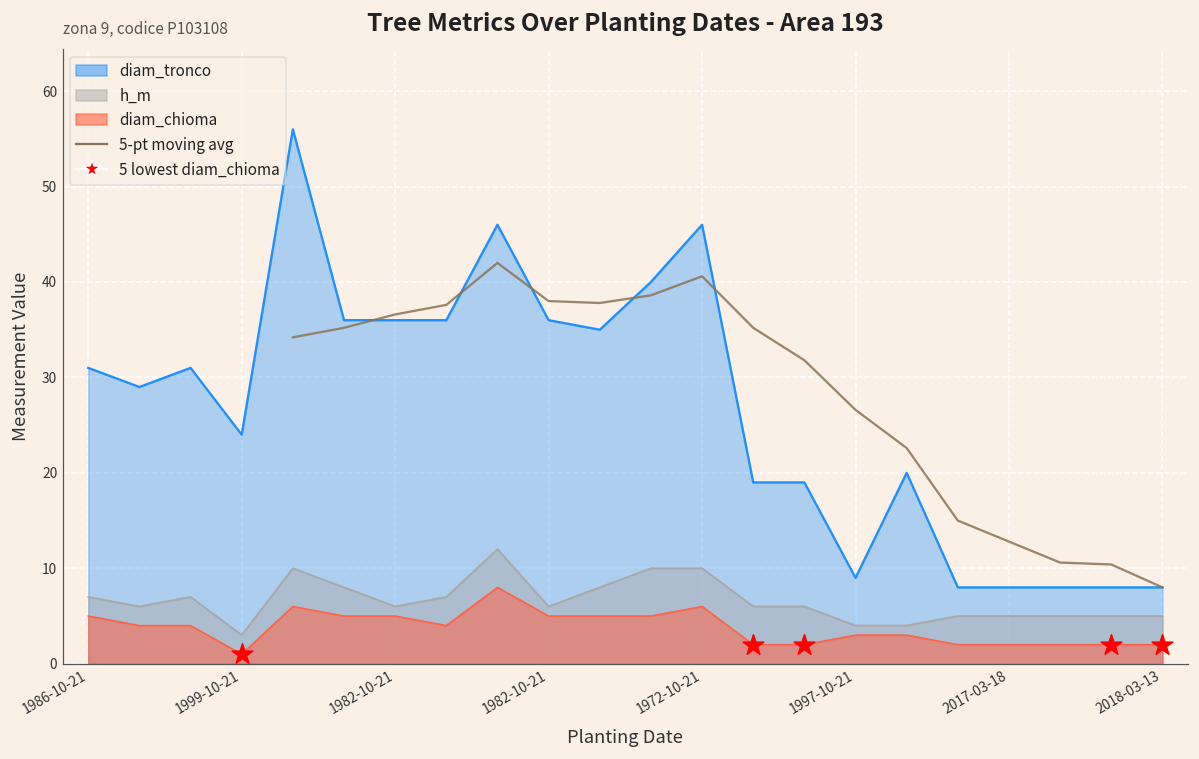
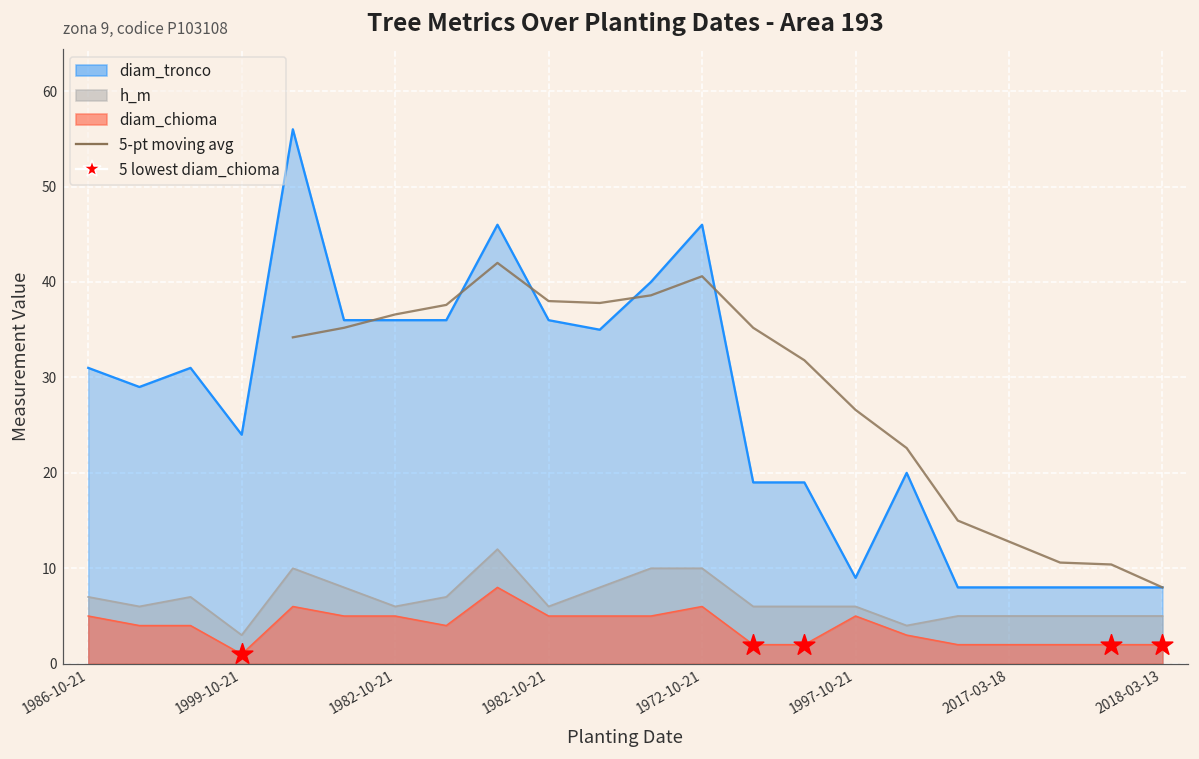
h_m, 1997-10-21: 4 -> 6
diam_chioma, 1997-10-21: 3 -> 5
